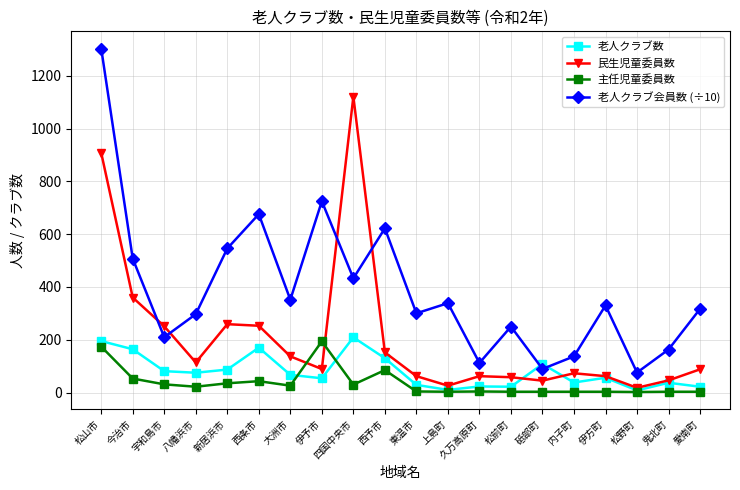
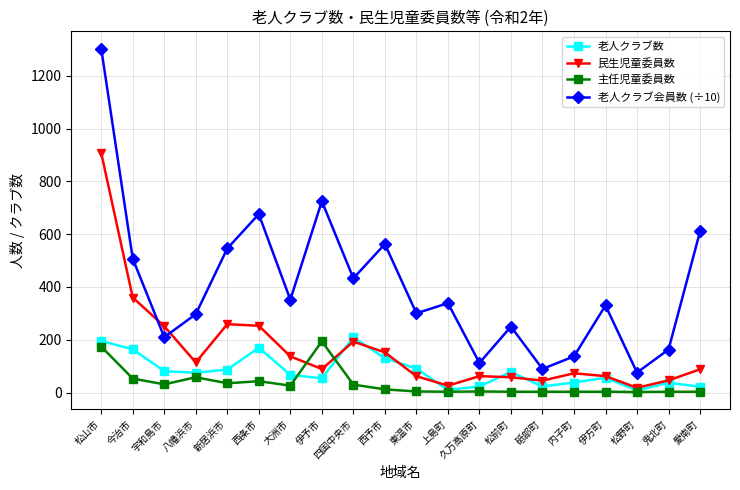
主任児童委員数, 八幡浜市: 20 -> 60
民生児童委員数, 四国中央市: 1120 -> 190
主任児童委員数, 西予市: 90 -> 10
老人クラブ会員数 (÷10), 西予市: 620 -> 560
老人クラブ数, 東温市: 30 -> 90
老人クラブ数, 松前町: 20 -> 80
老人クラブ数, 砥部町: 110 -> 20
老人クラブ会員数 (÷10), 愛南町: 320 -> 610
